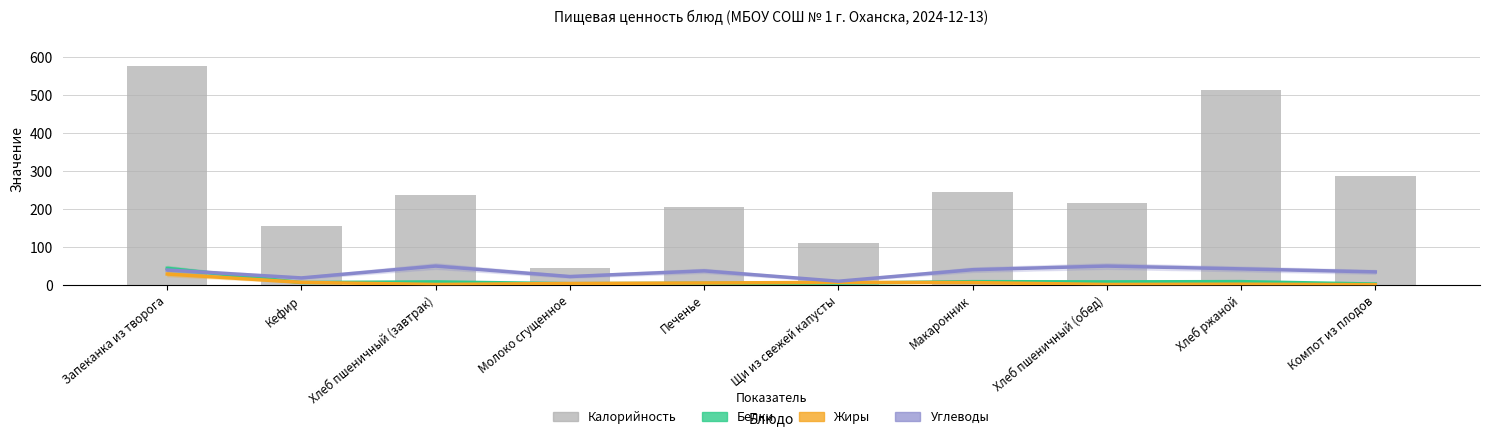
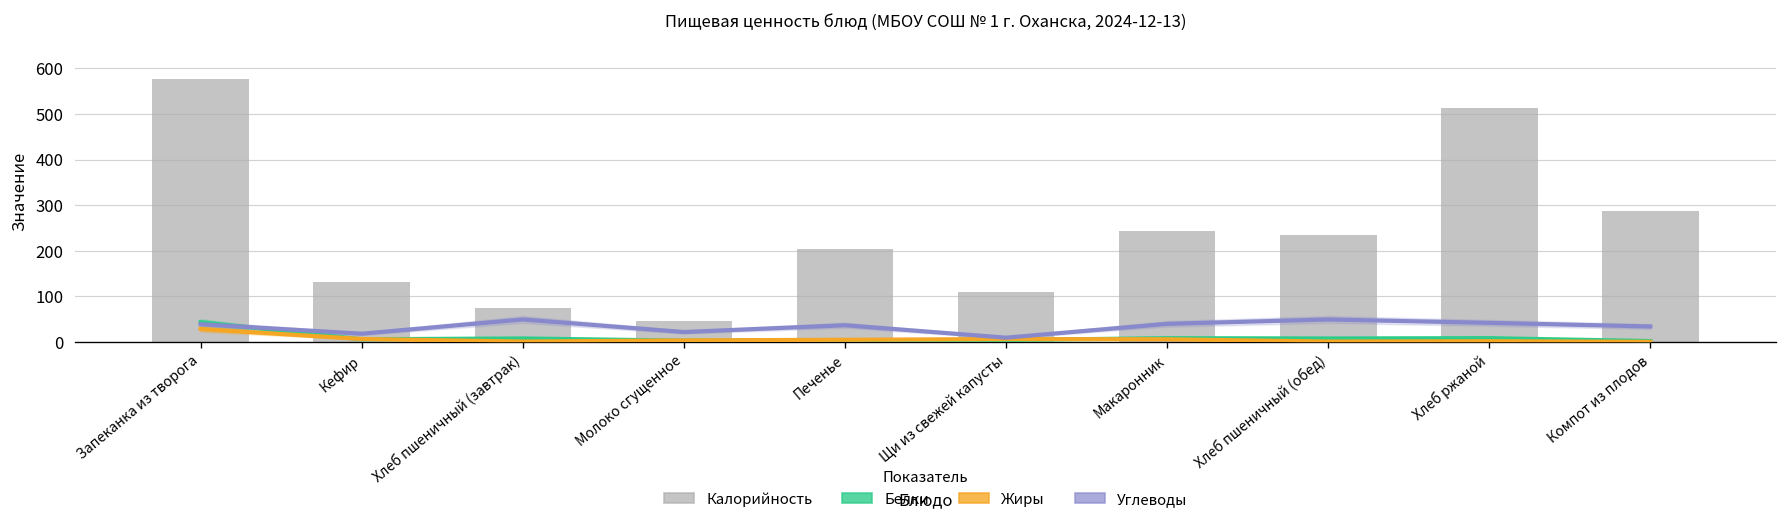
Калорийность, Кефир: 160 -> 130
Калорийность, Хлеб пшеничный (завтрак): 240 -> 70
Калорийность, Хлеб пшеничный (обед): 210 -> 240
